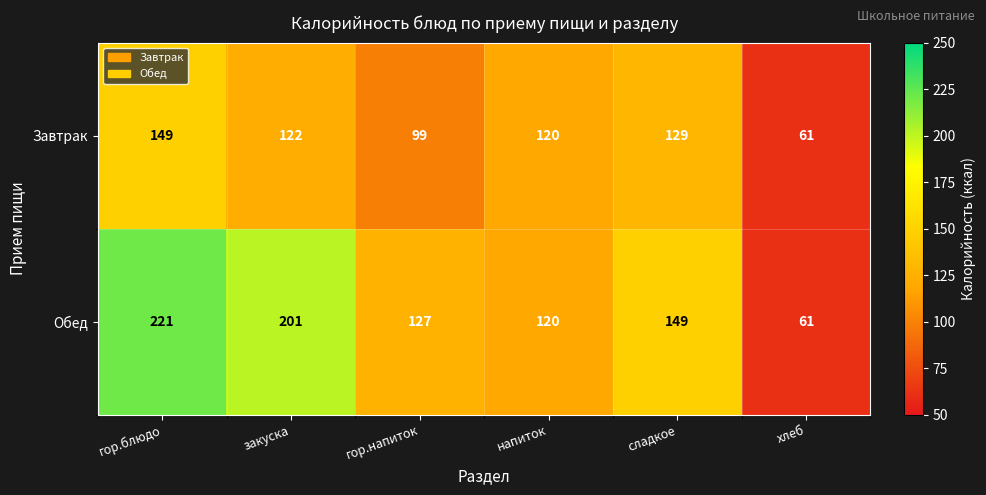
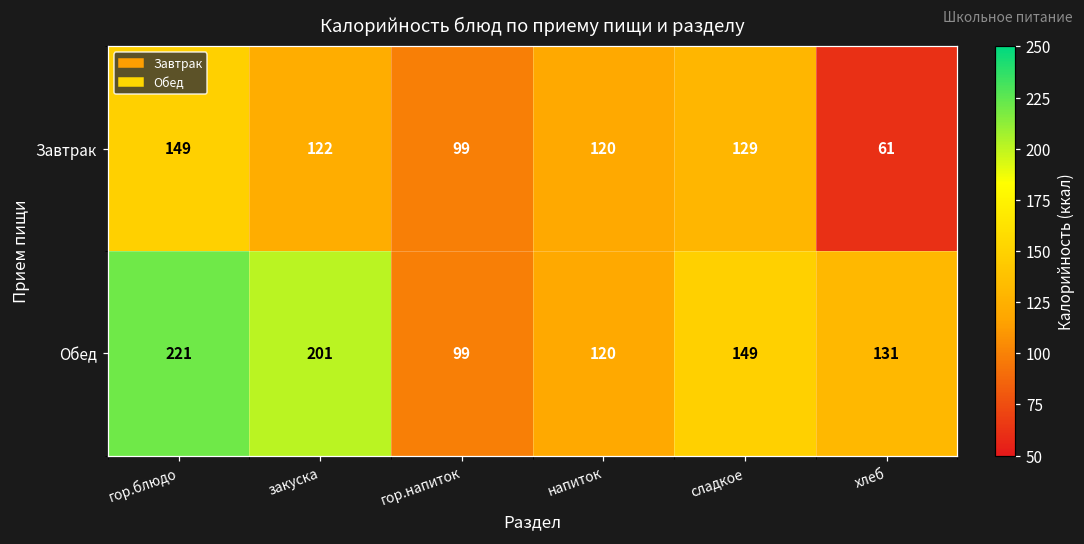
Обед, гор.напиток: 127 -> 99
Обед, хлеб: 61 -> 131
